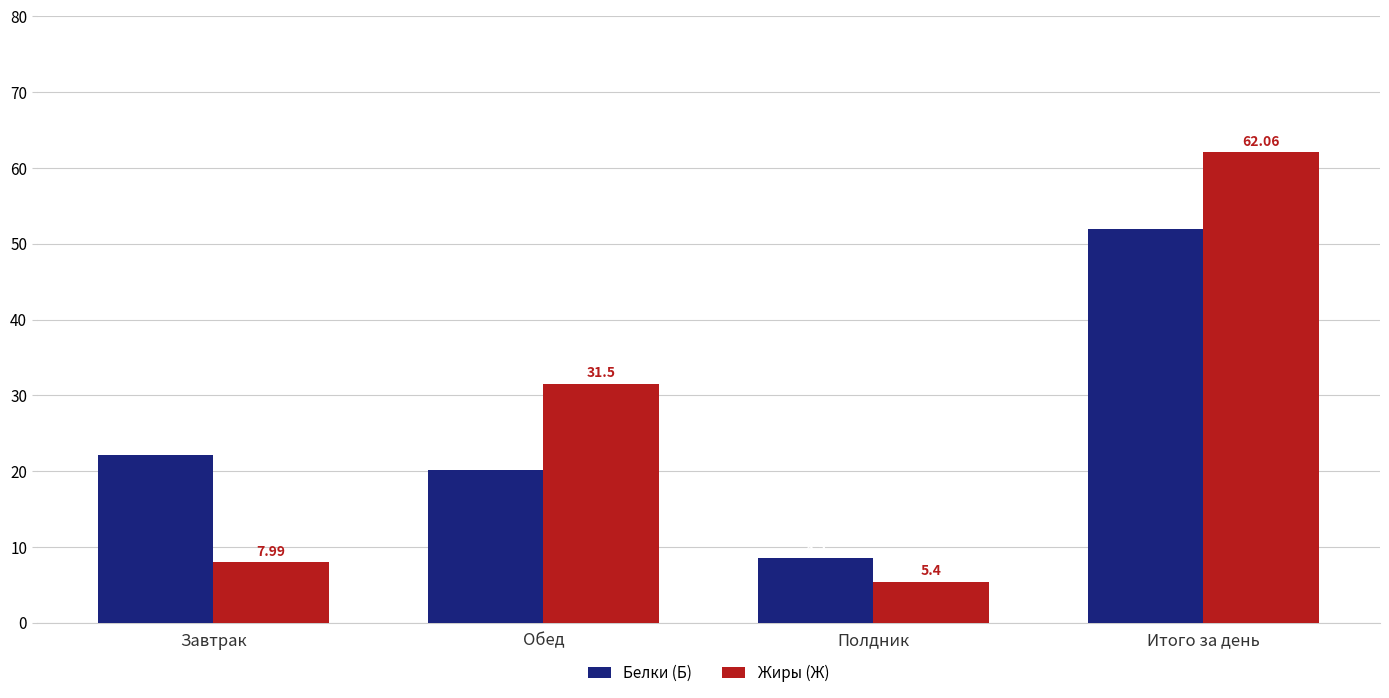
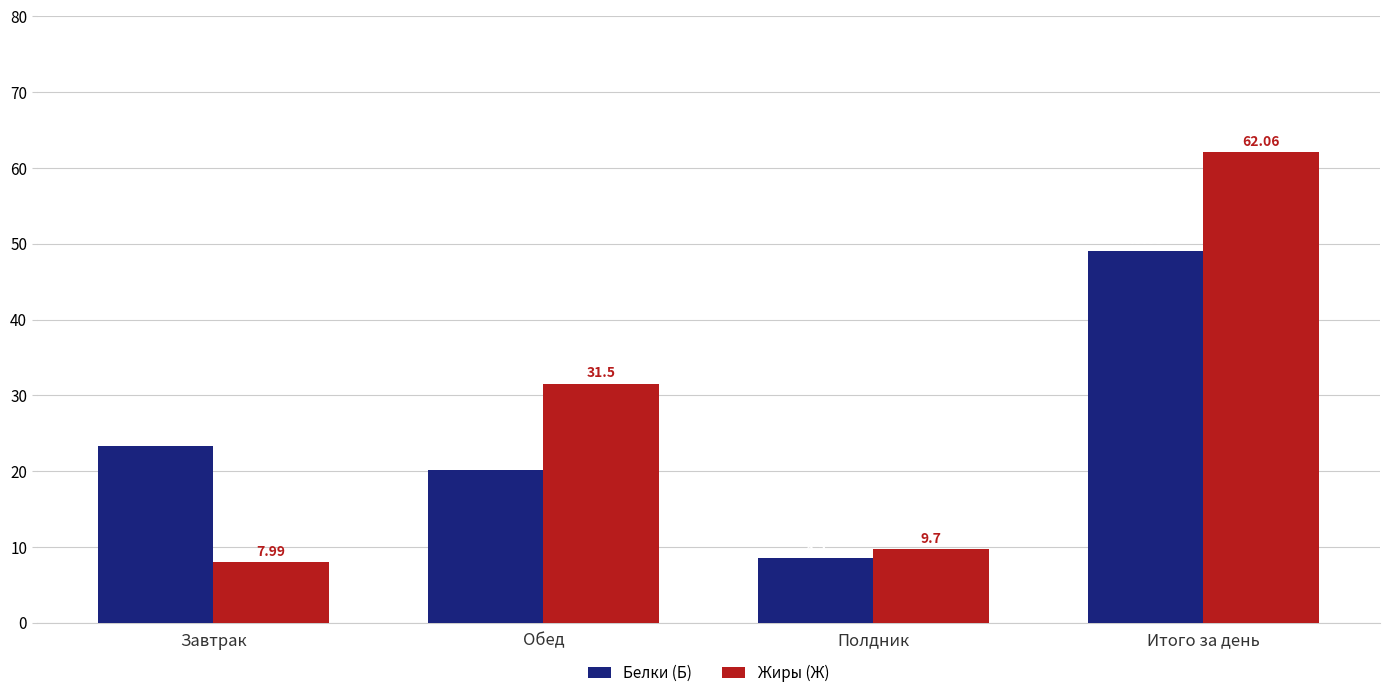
Белки (Б), Завтрак: 22 -> 23
Жиры (Ж), Полдник: 5.4 -> 9.7
Белки (Б), Итого за день: 52 -> 49
